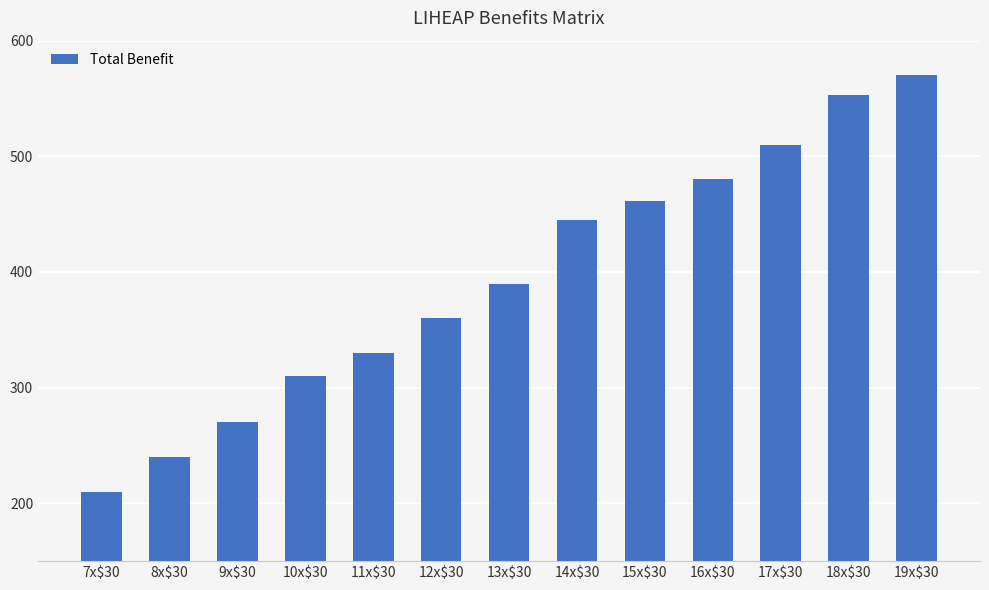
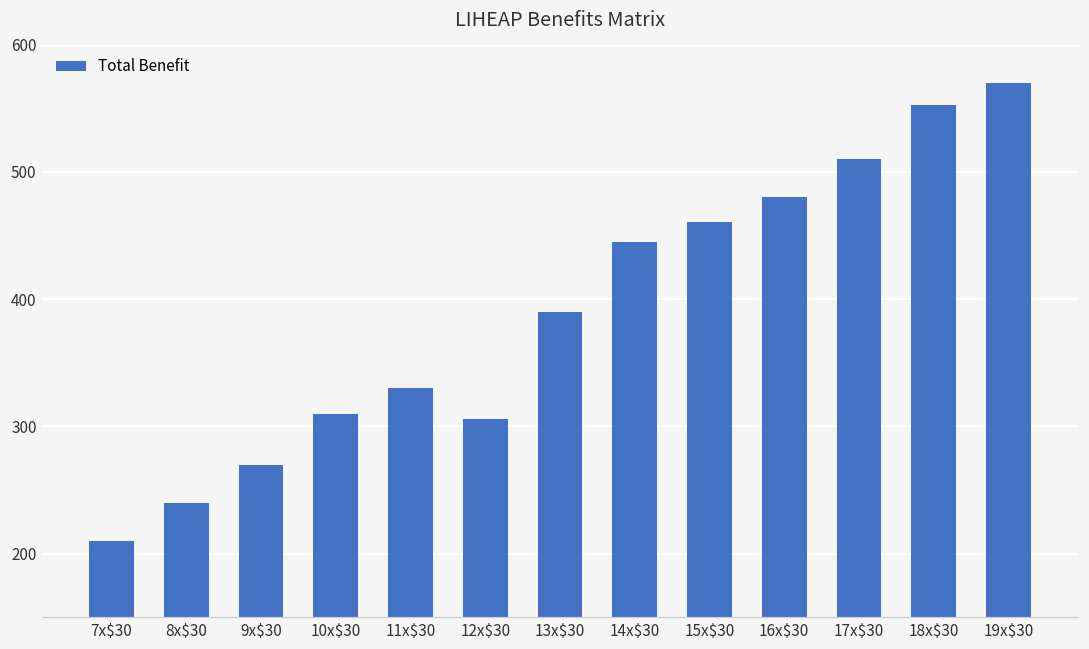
12x$30: 360 -> 306
